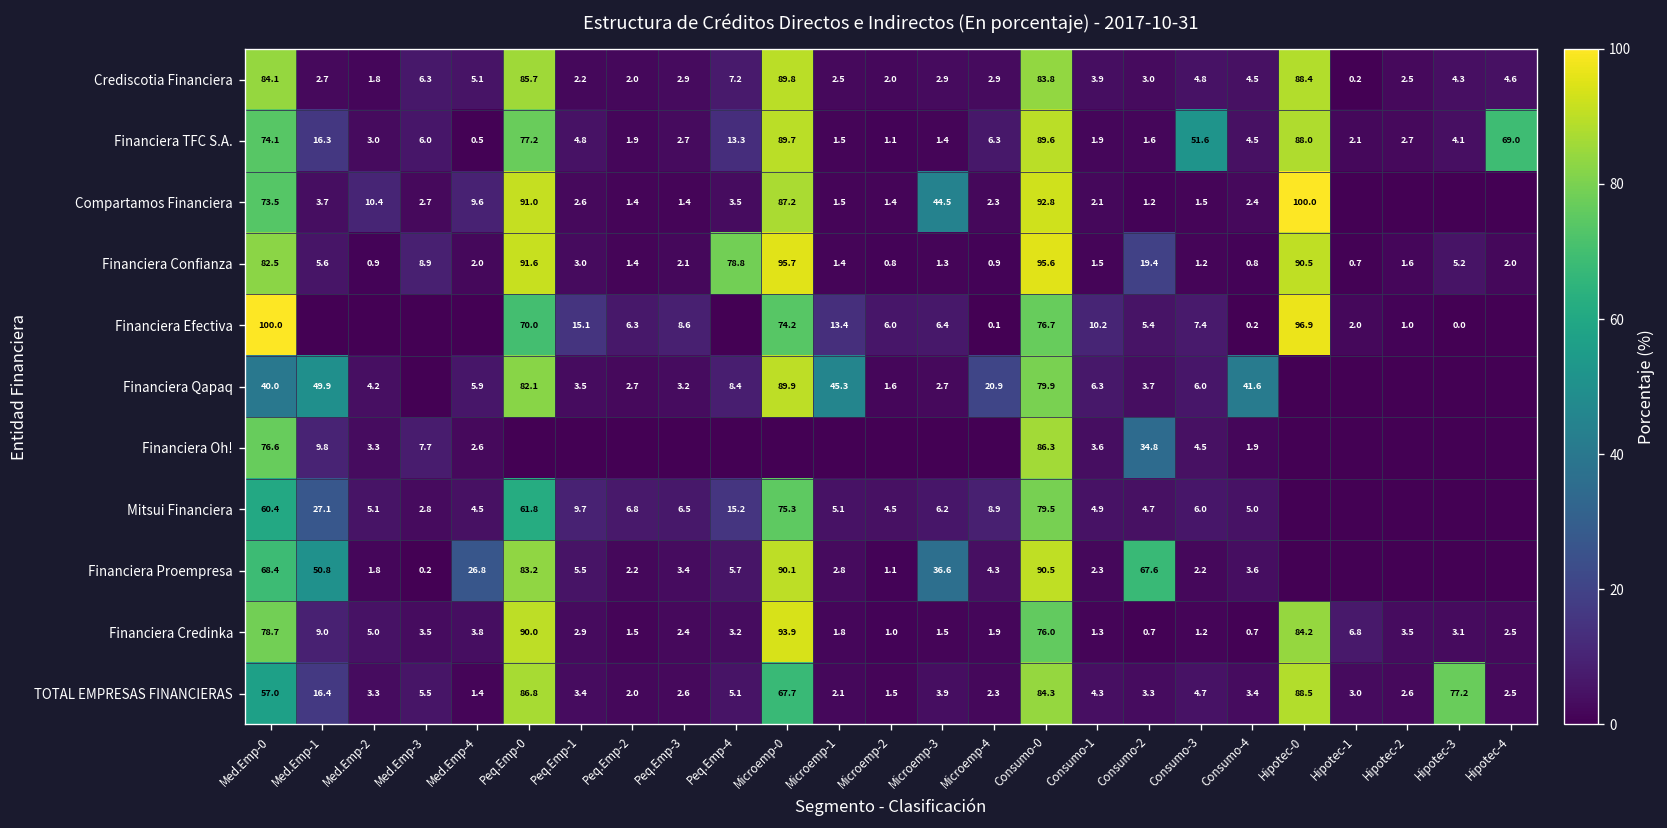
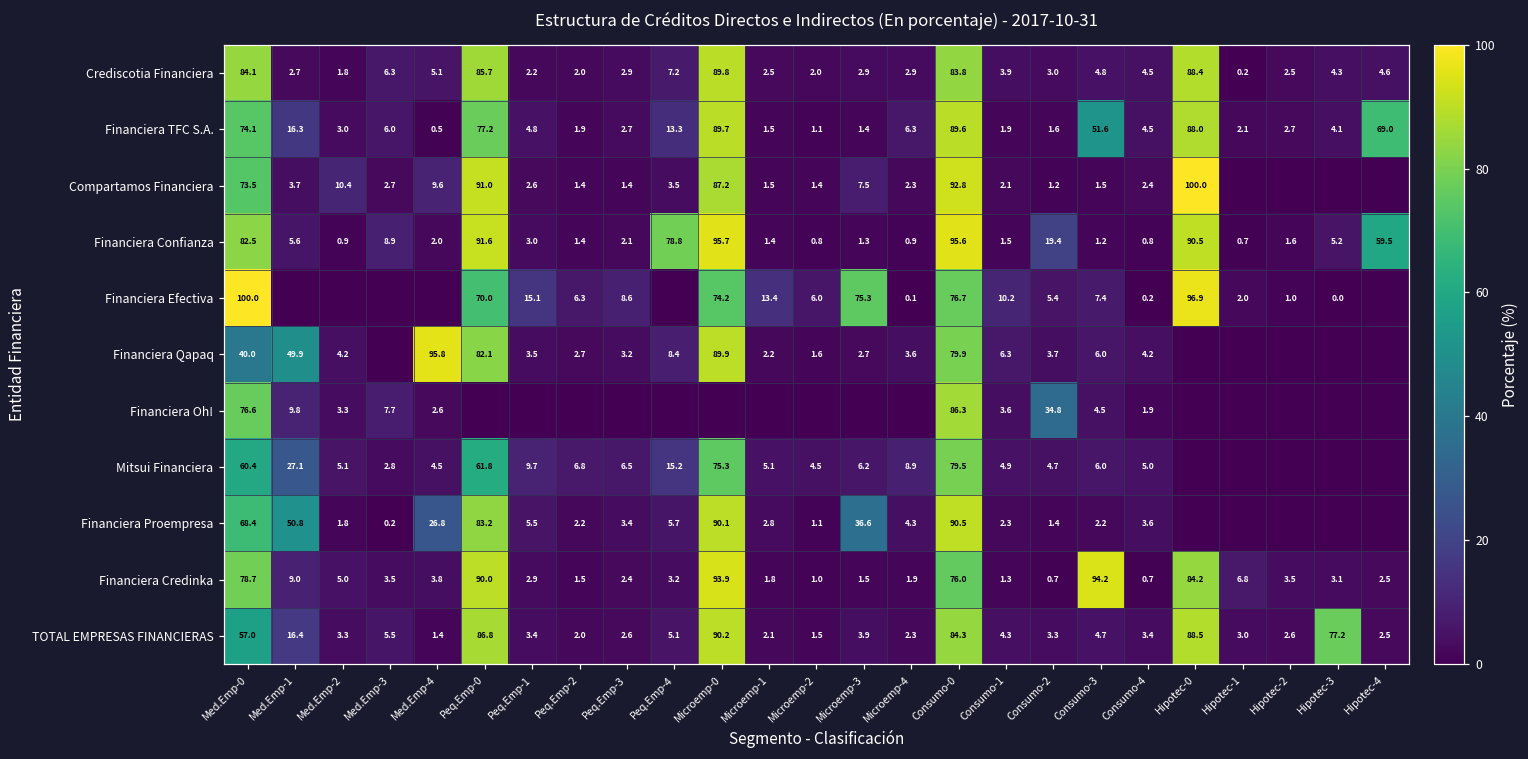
Compartamos Financiera, Microemp-3: 44.5 -> 7.5
Financiera Confianza, Hipotec-4: 2.0 -> 59.5
Financiera Efectiva, Microemp-3: 6.4 -> 75.3
Financiera Qapaq, Med.Emp-4: 5.9 -> 95.8
Financiera Qapaq, Microemp-1: 45.3 -> 2.2
Financiera Qapaq, Microemp-4: 20.9 -> 3.6
Financiera Qapaq, Consumo-4: 41.6 -> 4.2
Financiera Proempresa, Consumo-2: 67.6 -> 1.4
Financiera Credinka, Consumo-3: 1.2 -> 94.2
TOTAL EMPRESAS FINANCIERAS, Microemp-0: 67.7 -> 90.2
